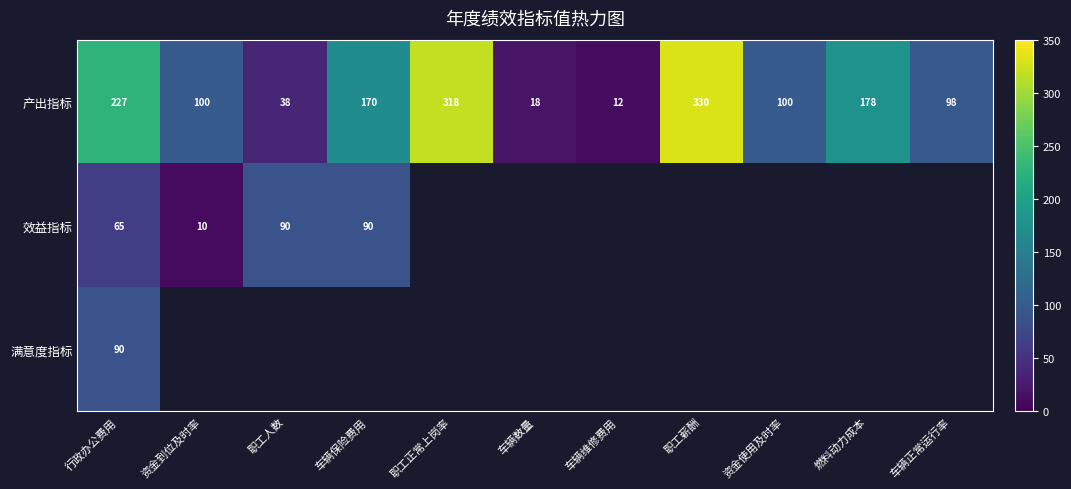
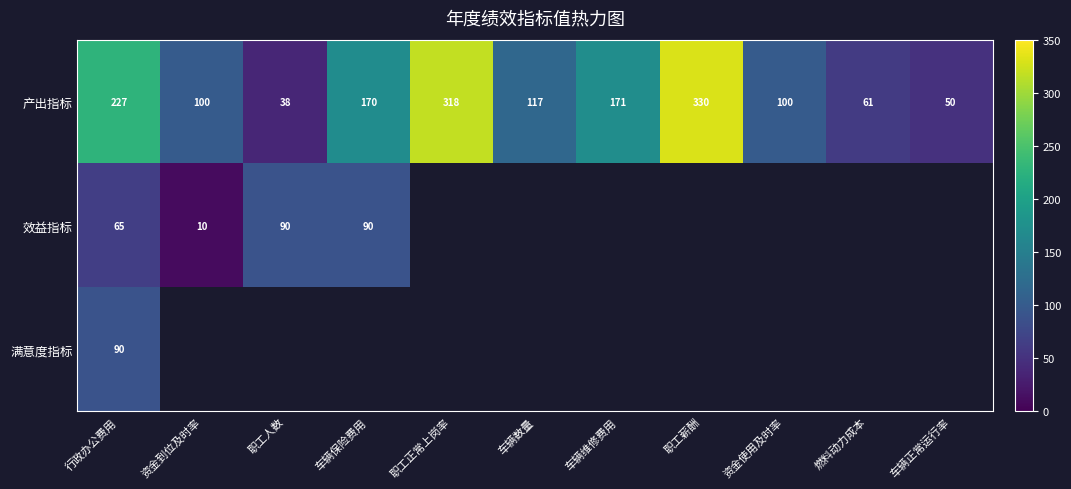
产出指标, 车辆数量: 18 -> 117
产出指标, 车辆维修费用: 12 -> 171
产出指标, 燃料动力成本: 178 -> 61
产出指标, 车辆正常运行率: 98 -> 50
